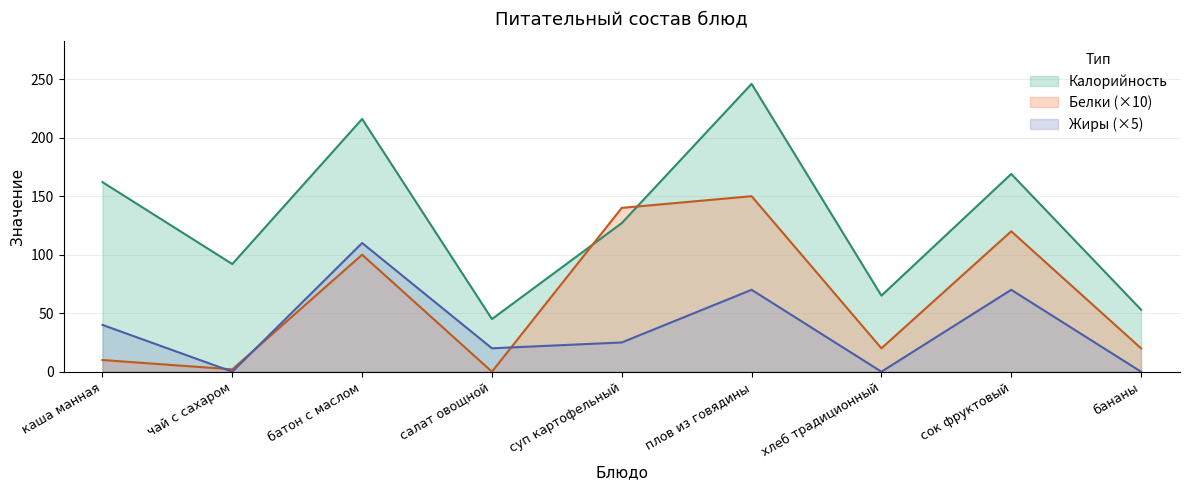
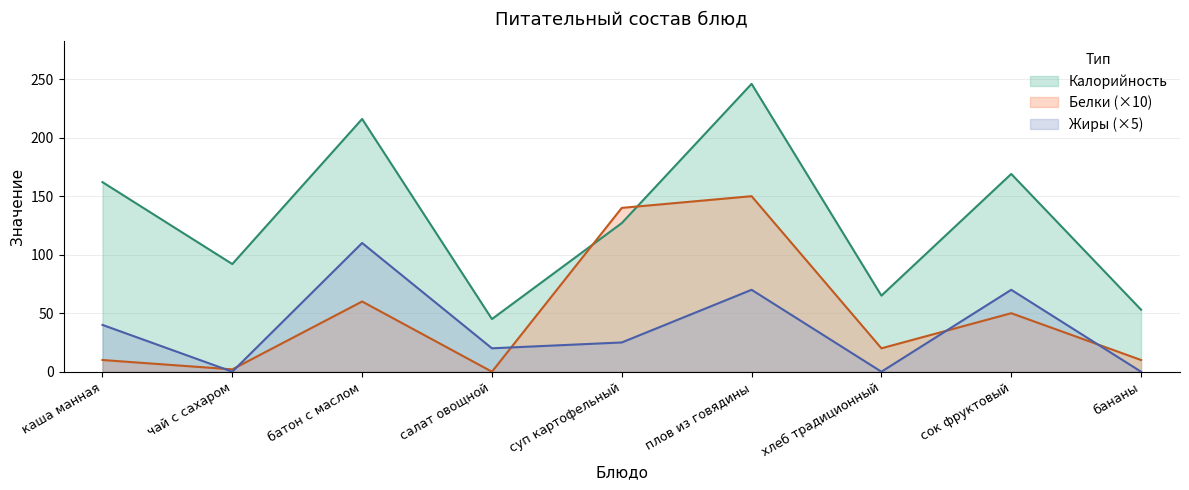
Белки (×10), батон с маслом: 100 -> 60
Белки (×10), сок фруктовый: 120 -> 50
Белки (×10), бананы: 20 -> 10
